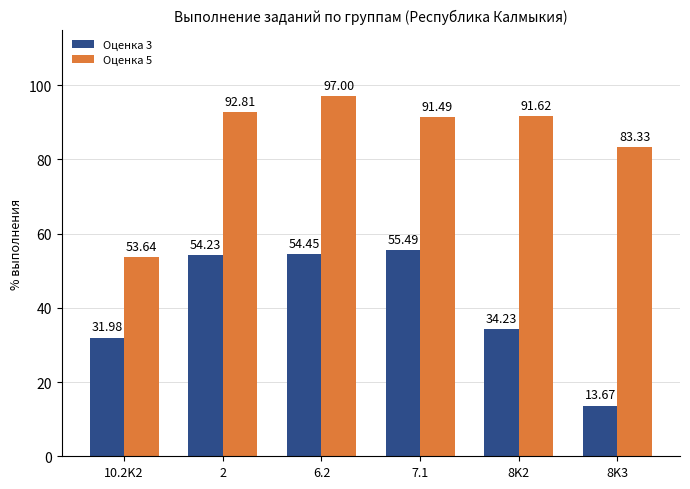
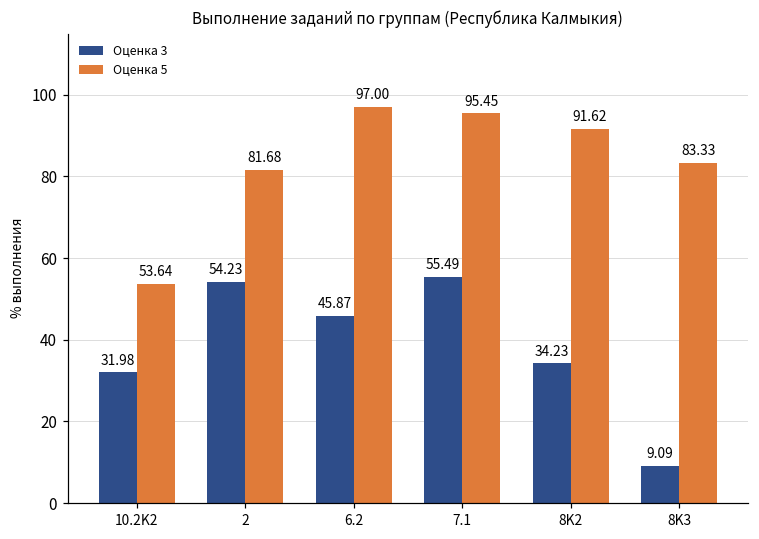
Оценка 5, 2: 92.81 -> 81.68
Оценка 3, 6.2: 54.45 -> 45.87
Оценка 5, 7.1: 91.49 -> 95.45
Оценка 3, 8K3: 13.67 -> 9.09
